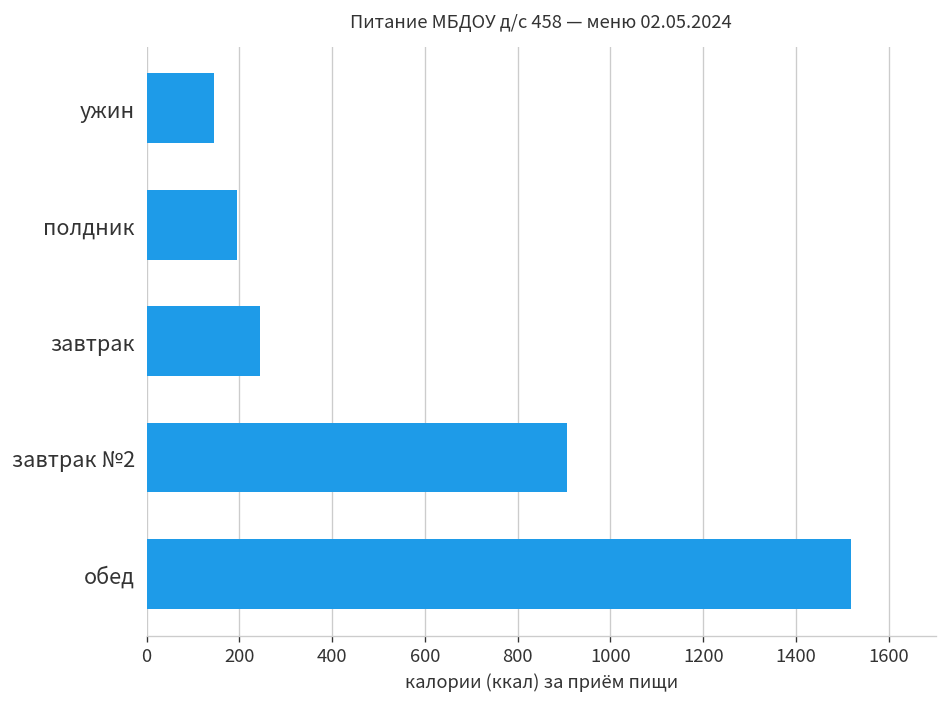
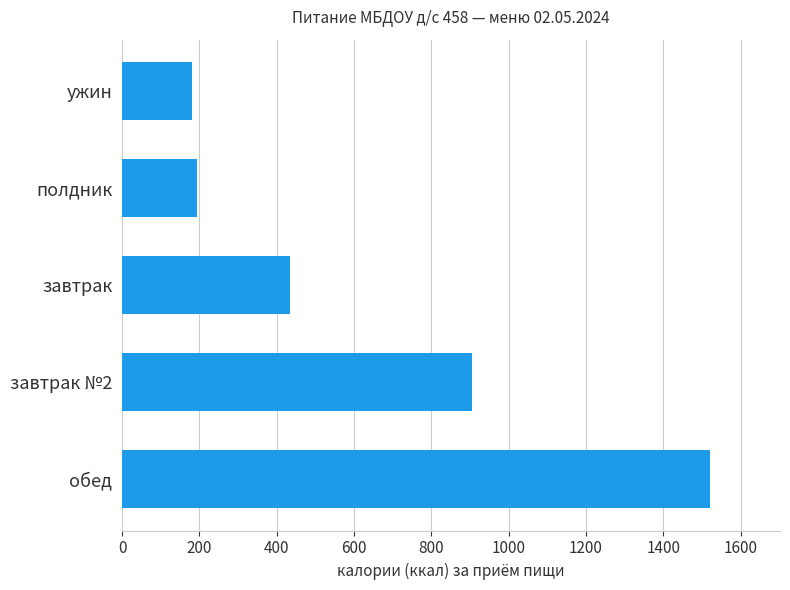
ужин: 140 -> 180
завтрак: 240 -> 430
